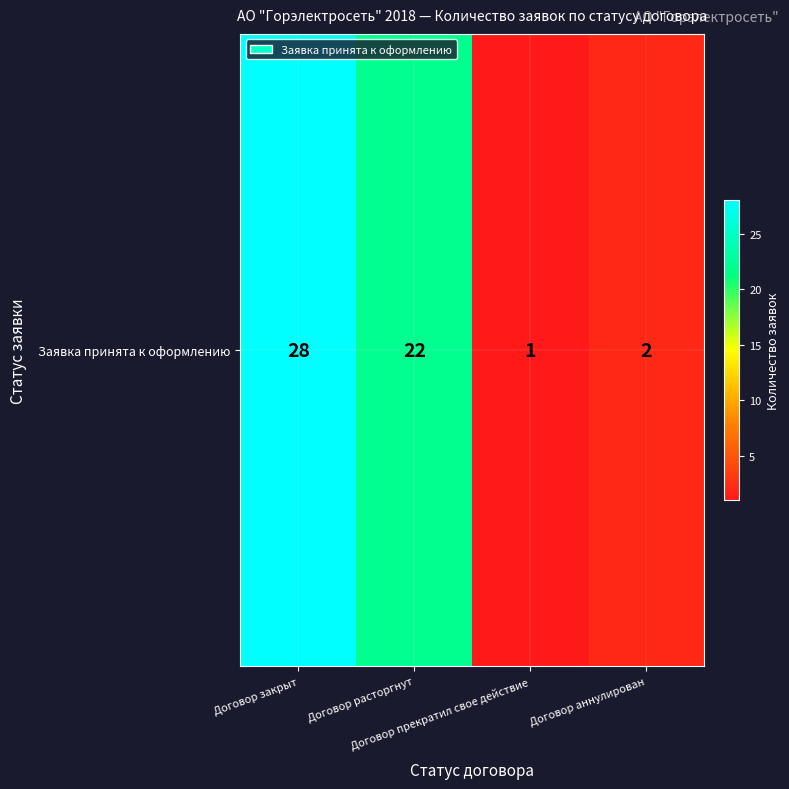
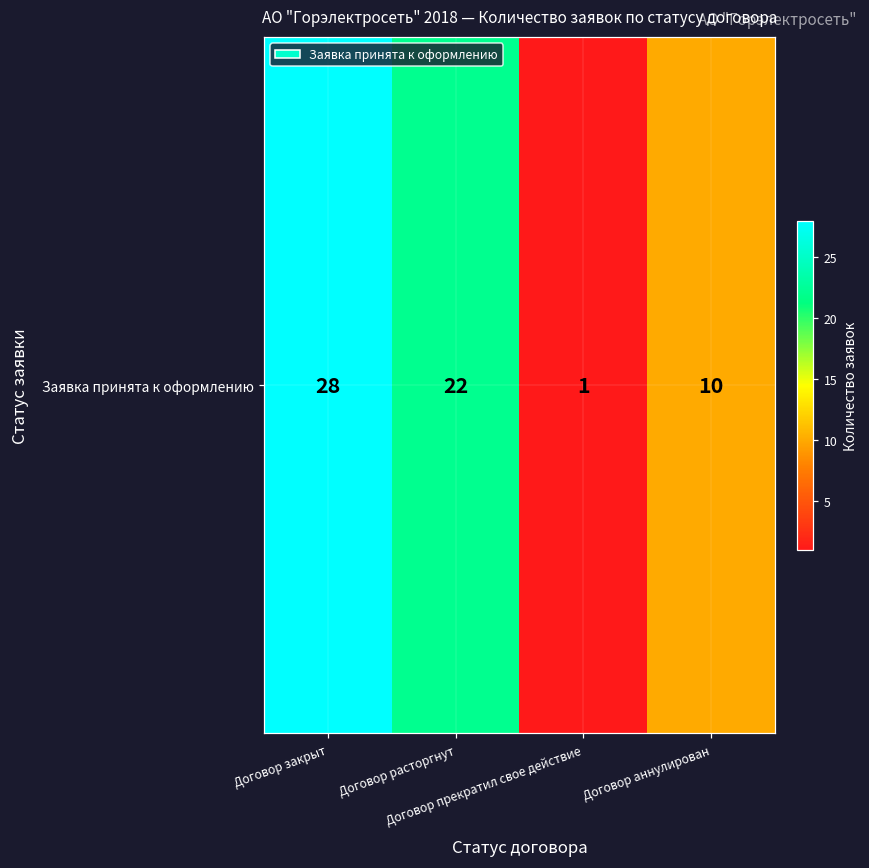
Заявка принята к оформлению, Договор аннулирован: 2 -> 10
